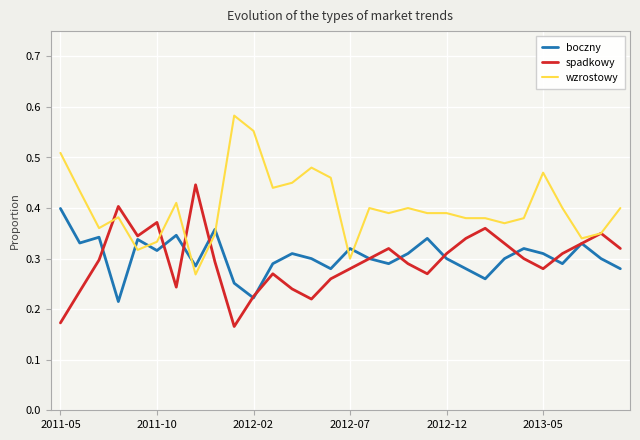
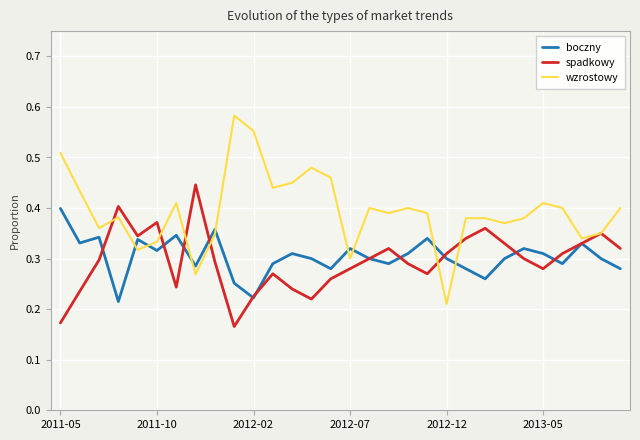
wzrostowy, 2012-12: 0.39 -> 0.21
wzrostowy, 2013-05: 0.47 -> 0.41
